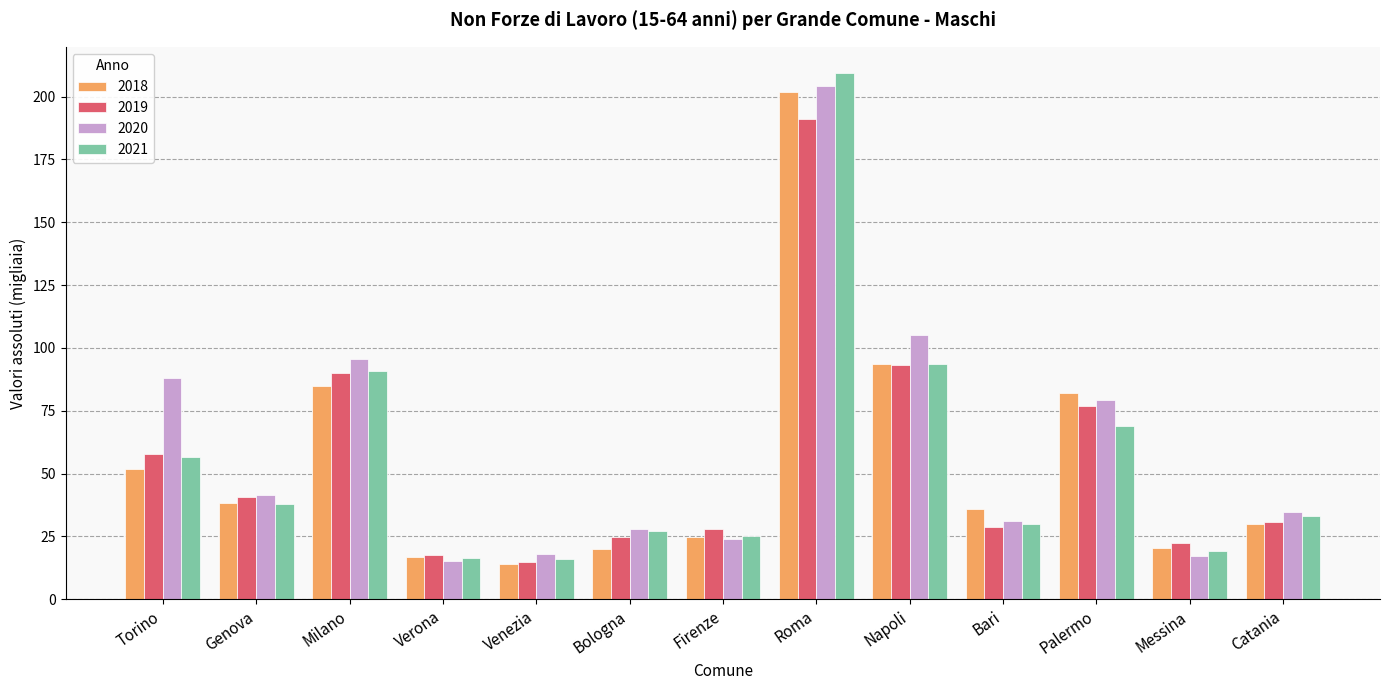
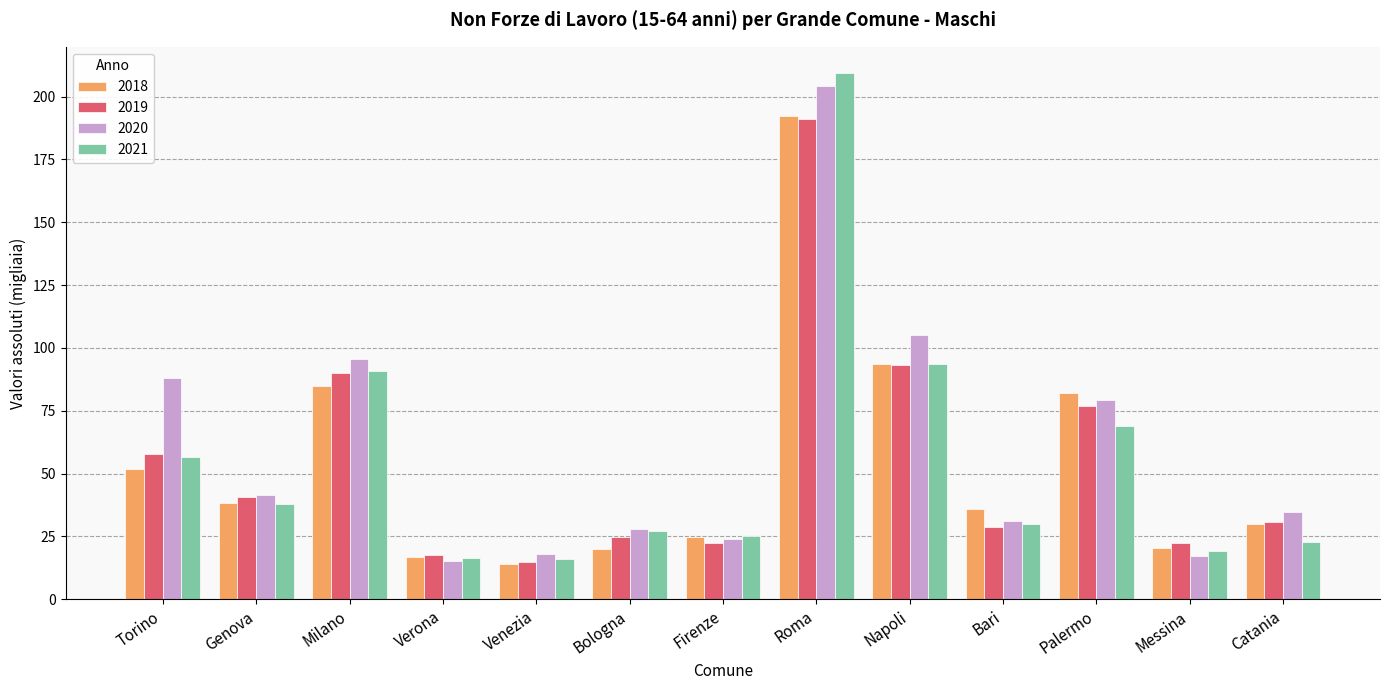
2019, Firenze: 28 -> 22
2018, Roma: 202 -> 192
2021, Catania: 33 -> 23
